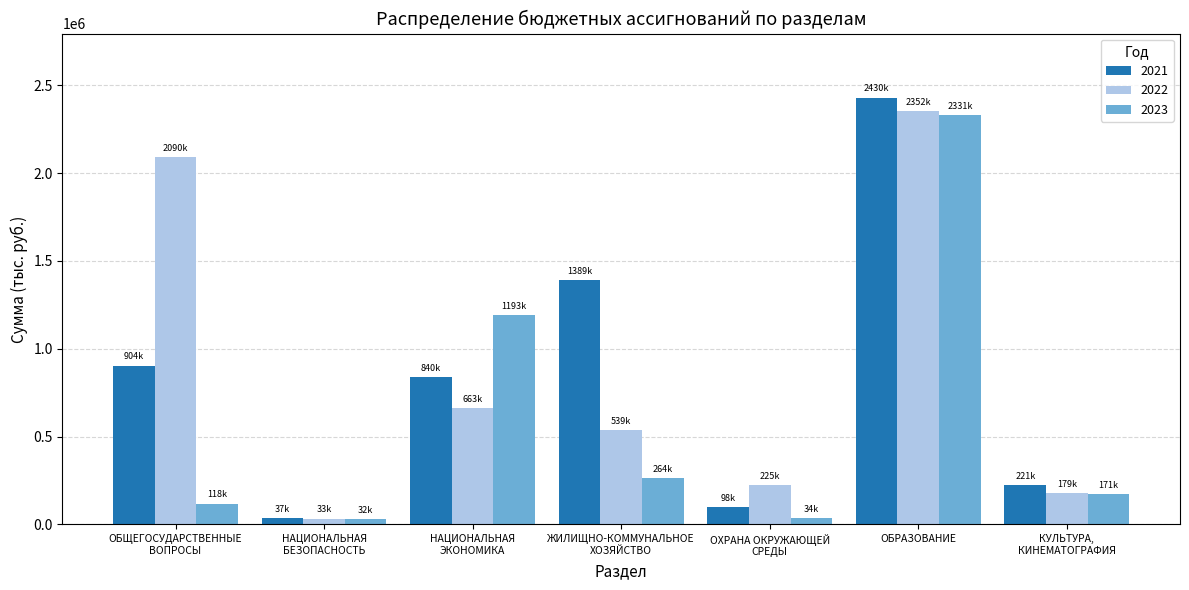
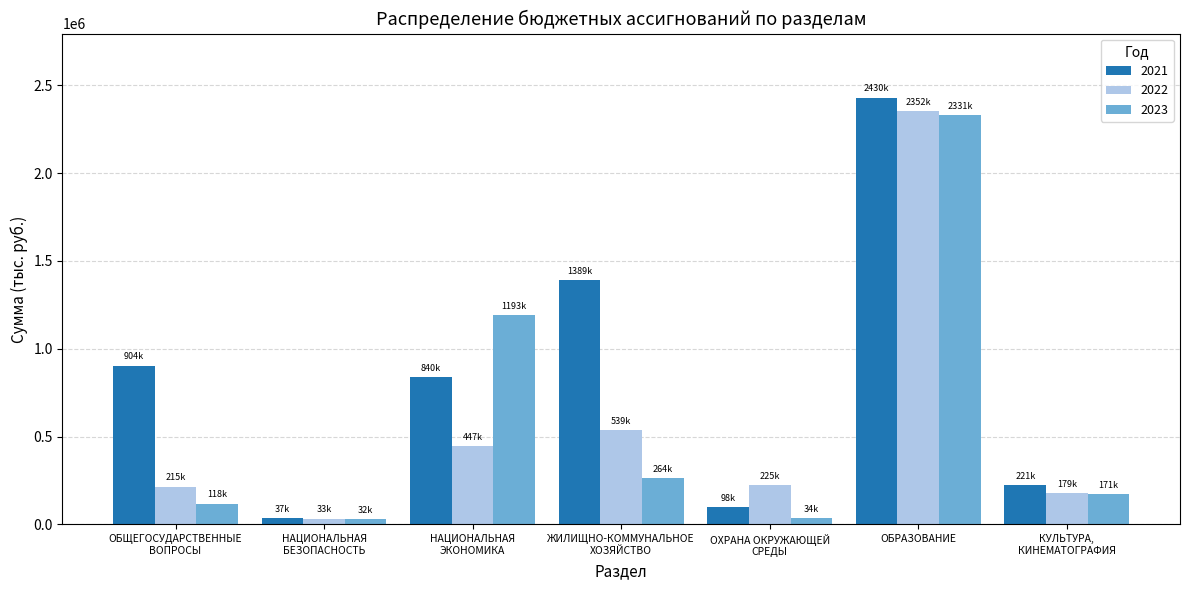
2022, ОБЩЕГОСУДАРСТВЕННЫЕ ВОПРОСЫ: 2090k -> 215k
2022, НАЦИОНАЛЬНАЯ ЭКОНОМИКА: 663k -> 447k
